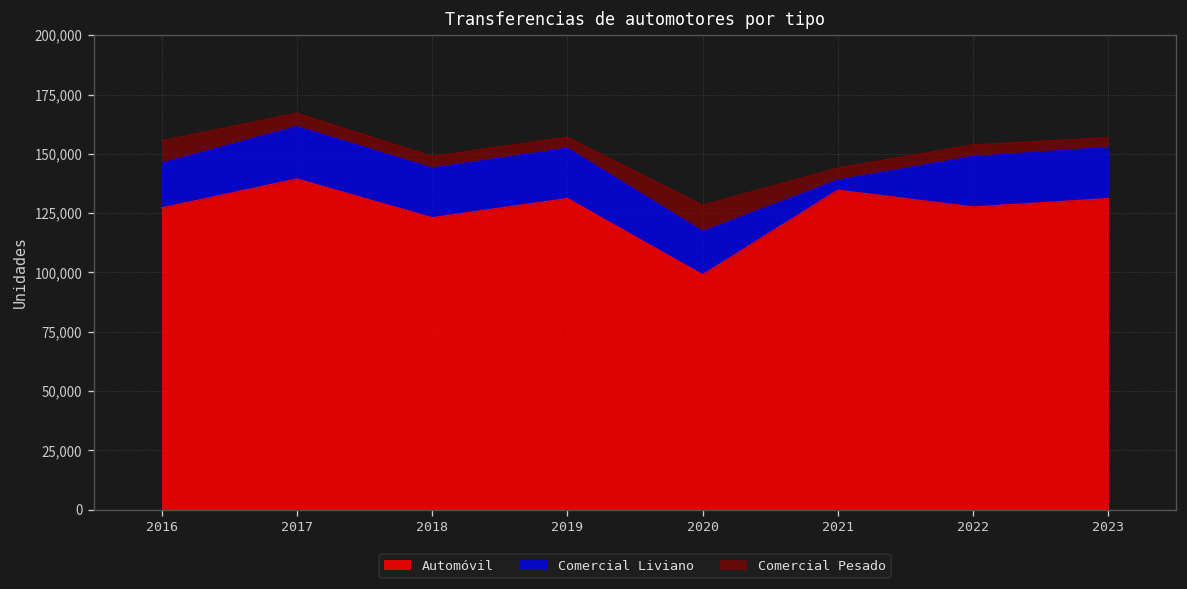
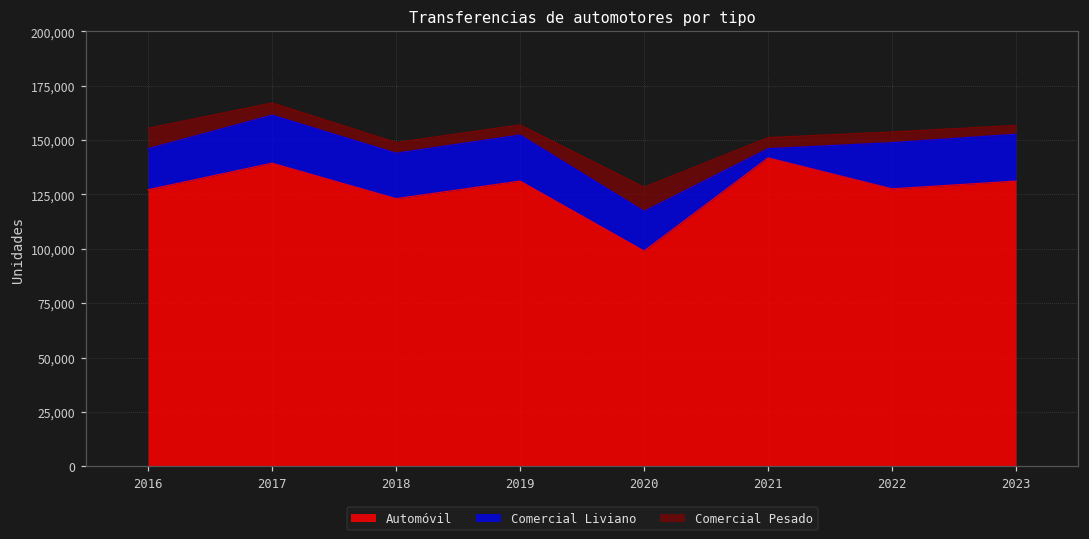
Automóvil, 2021: 135,000 -> 142,000
